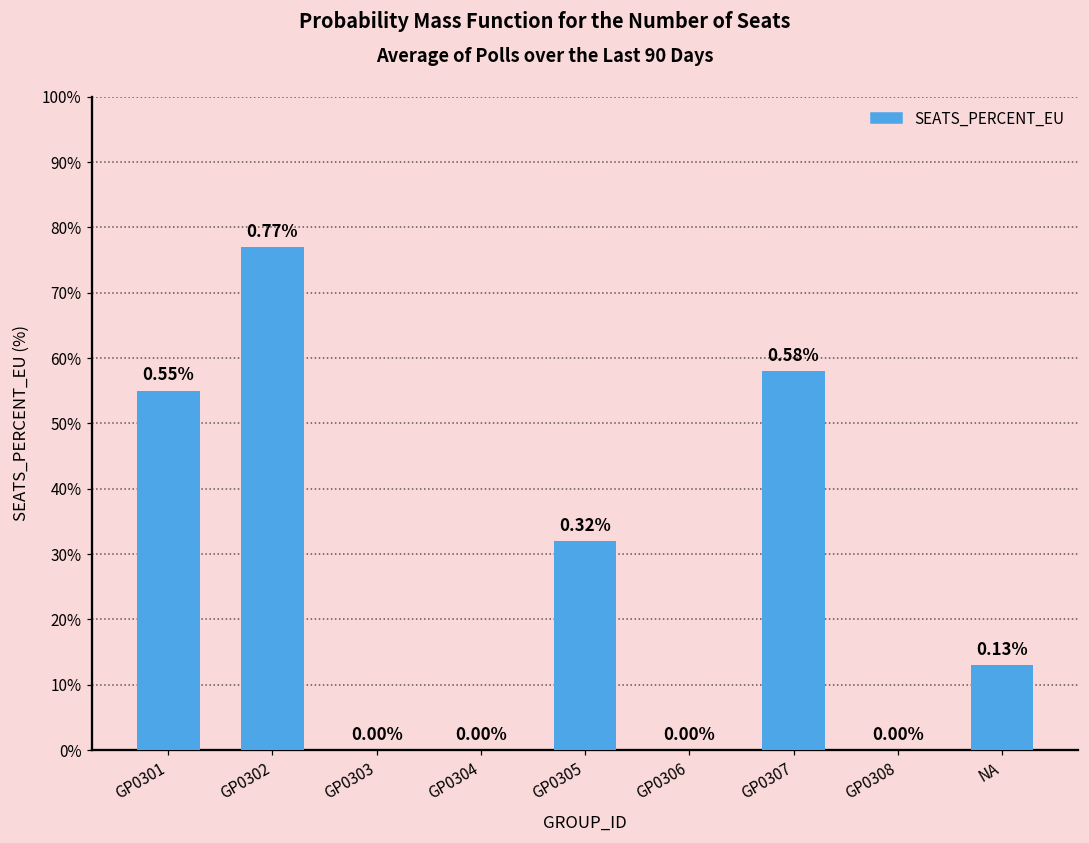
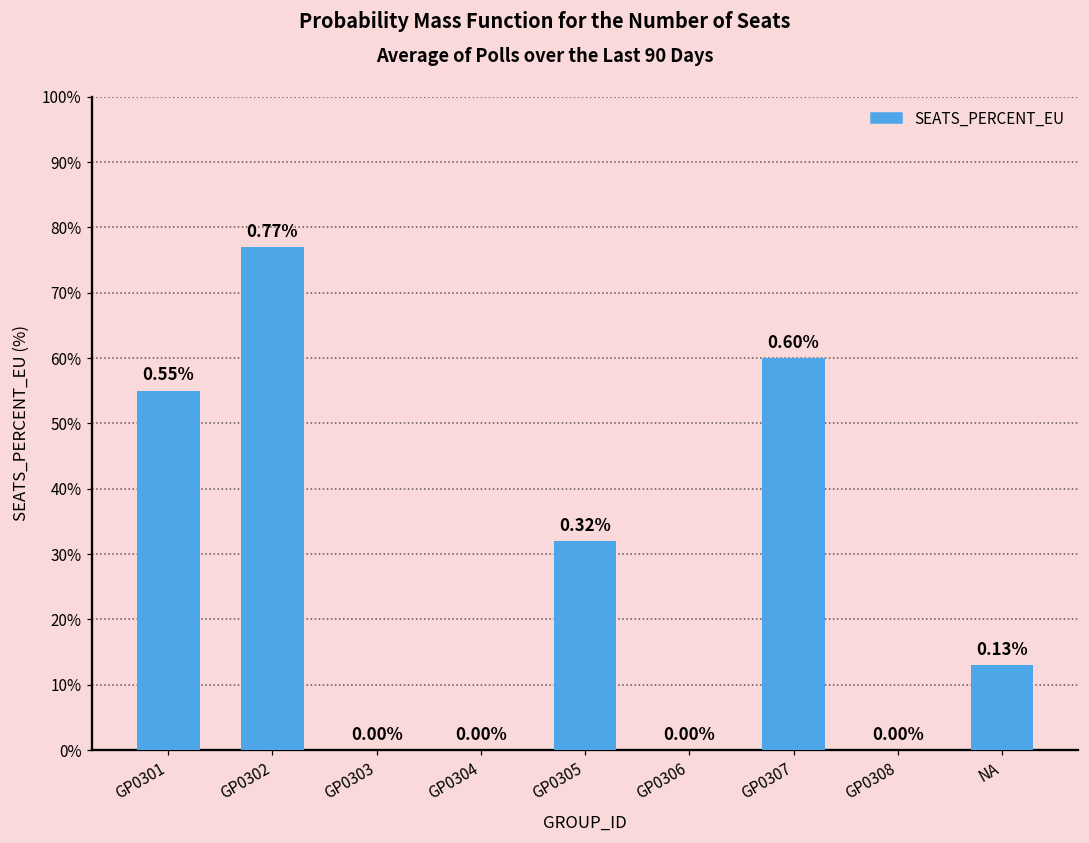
GP0307: 0.58% -> 0.60%
